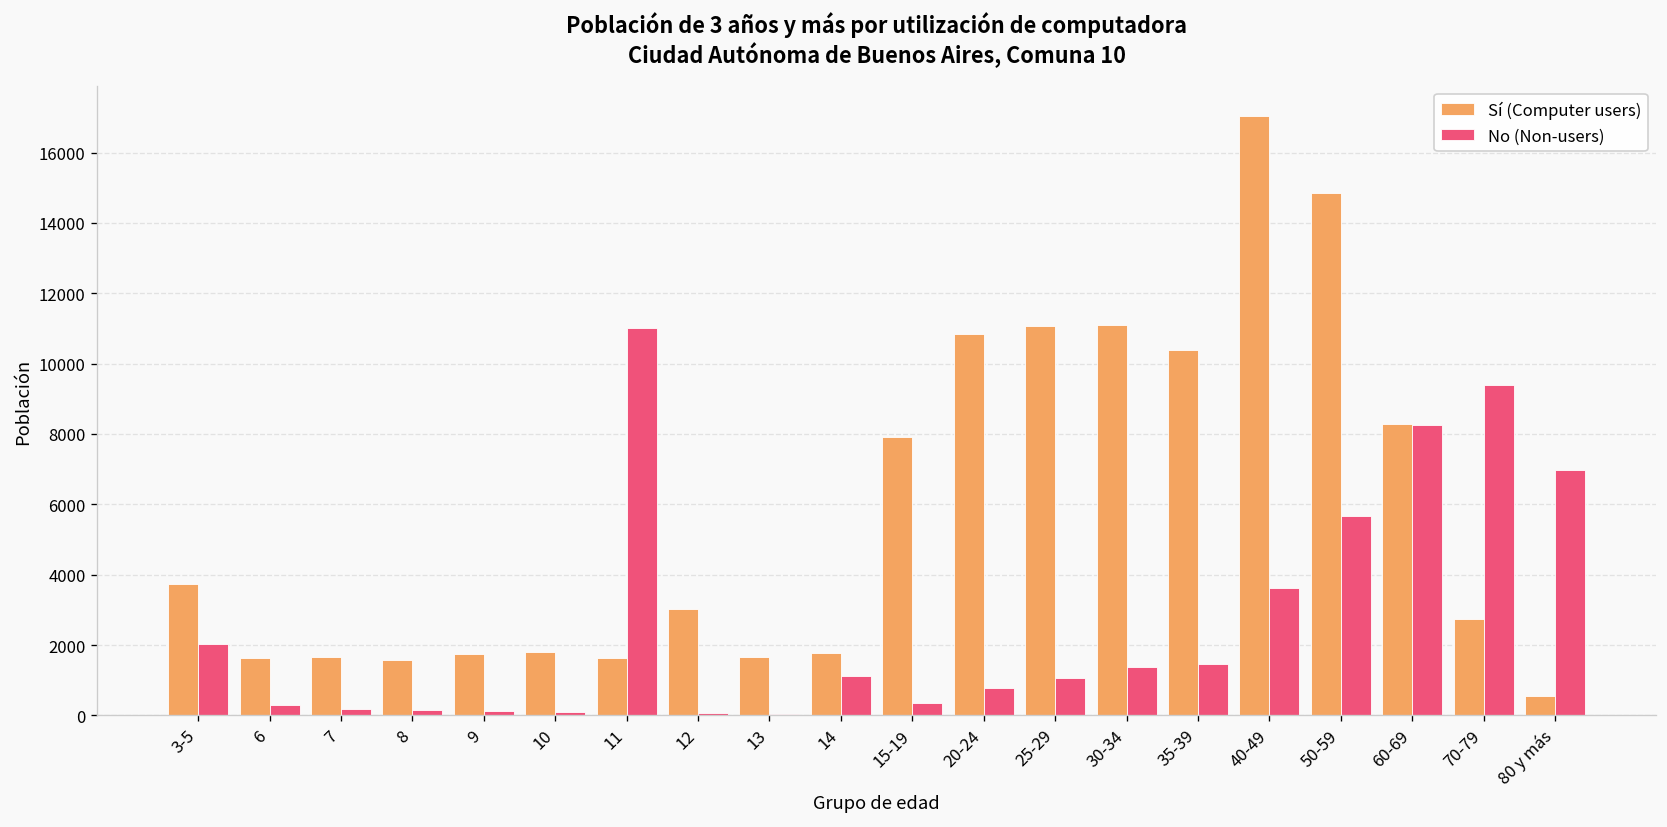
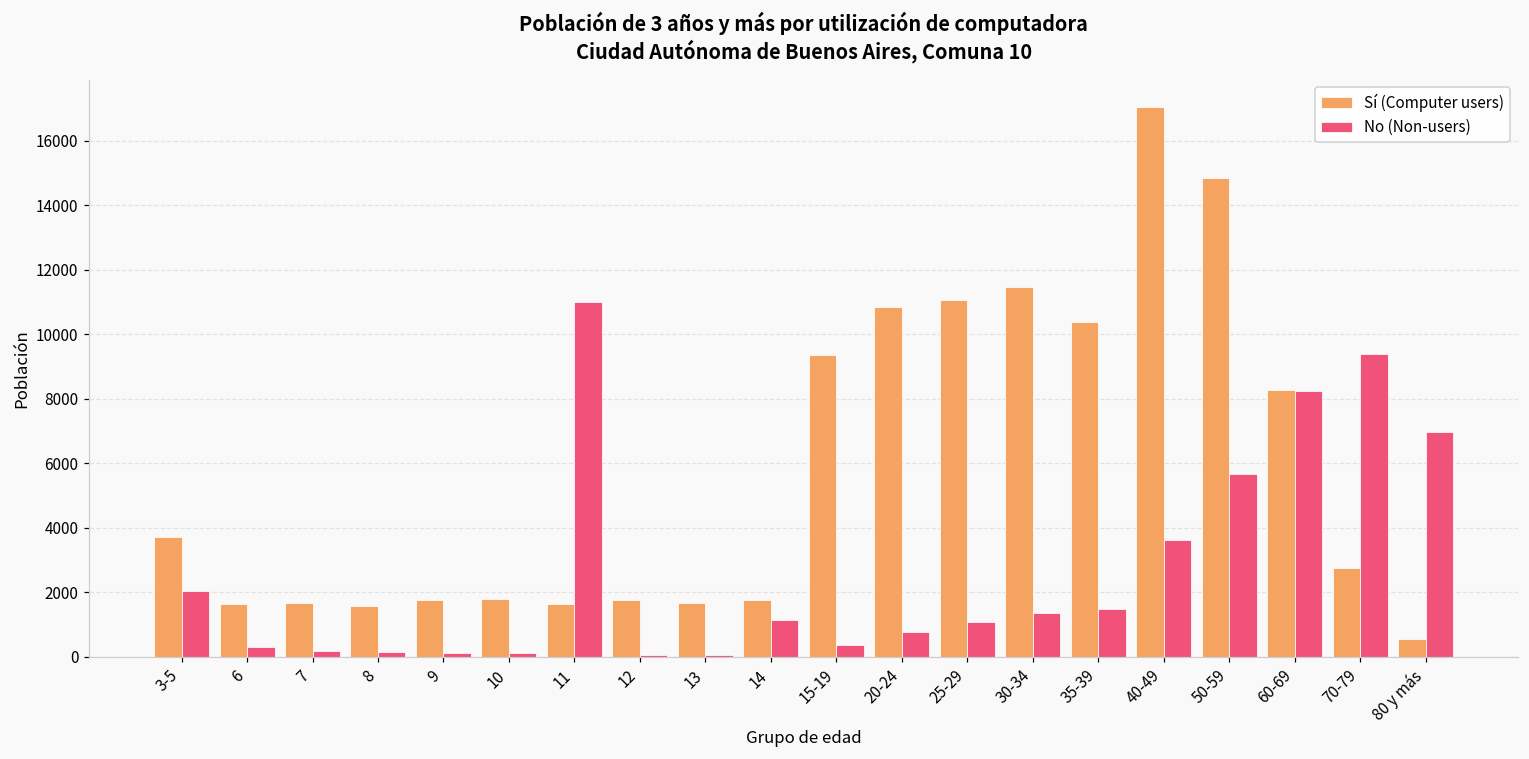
Sí (Computer users), 12: 3000 -> 1800
Sí (Computer users), 15-19: 7900 -> 9400
Sí (Computer users), 30-34: 11100 -> 11500
